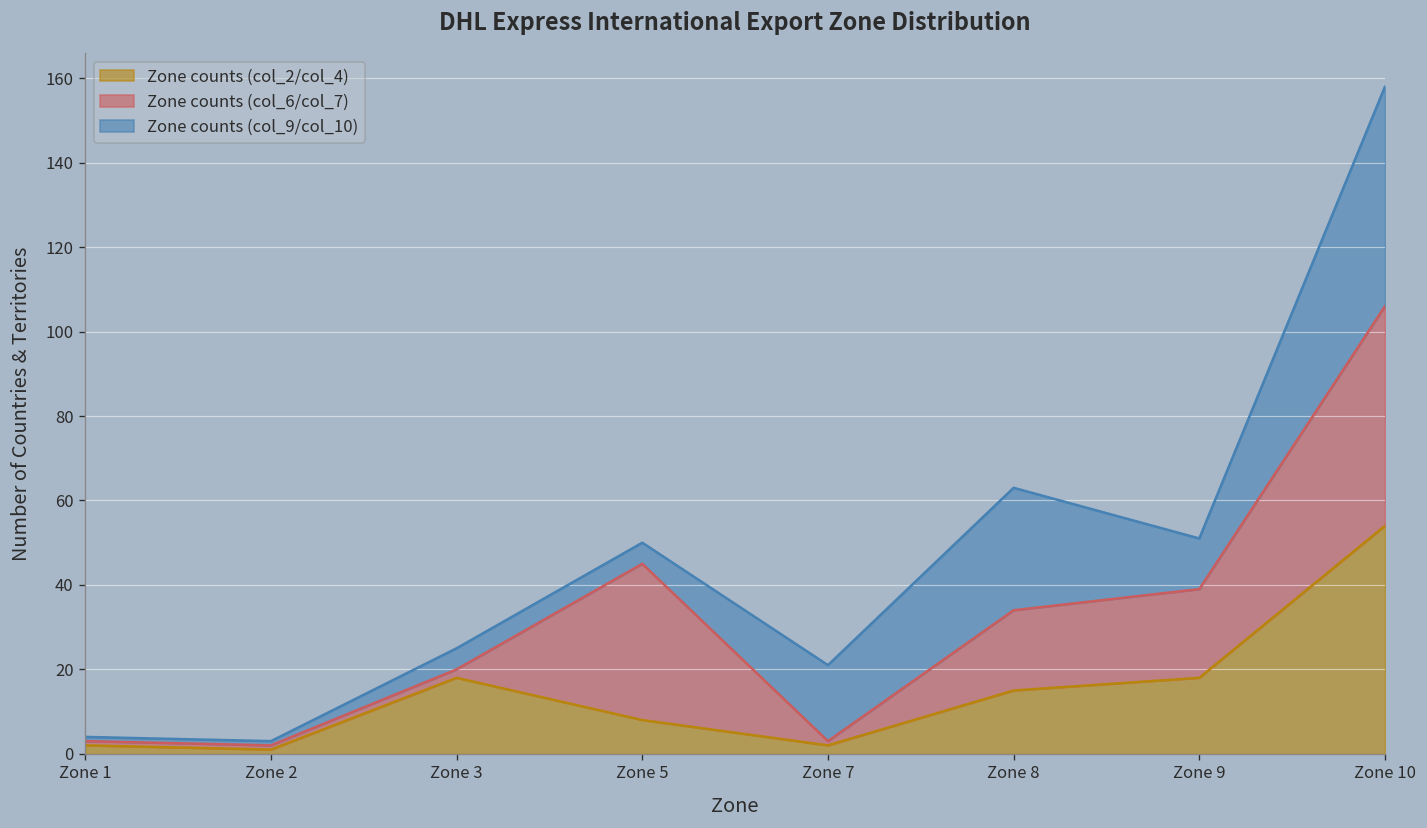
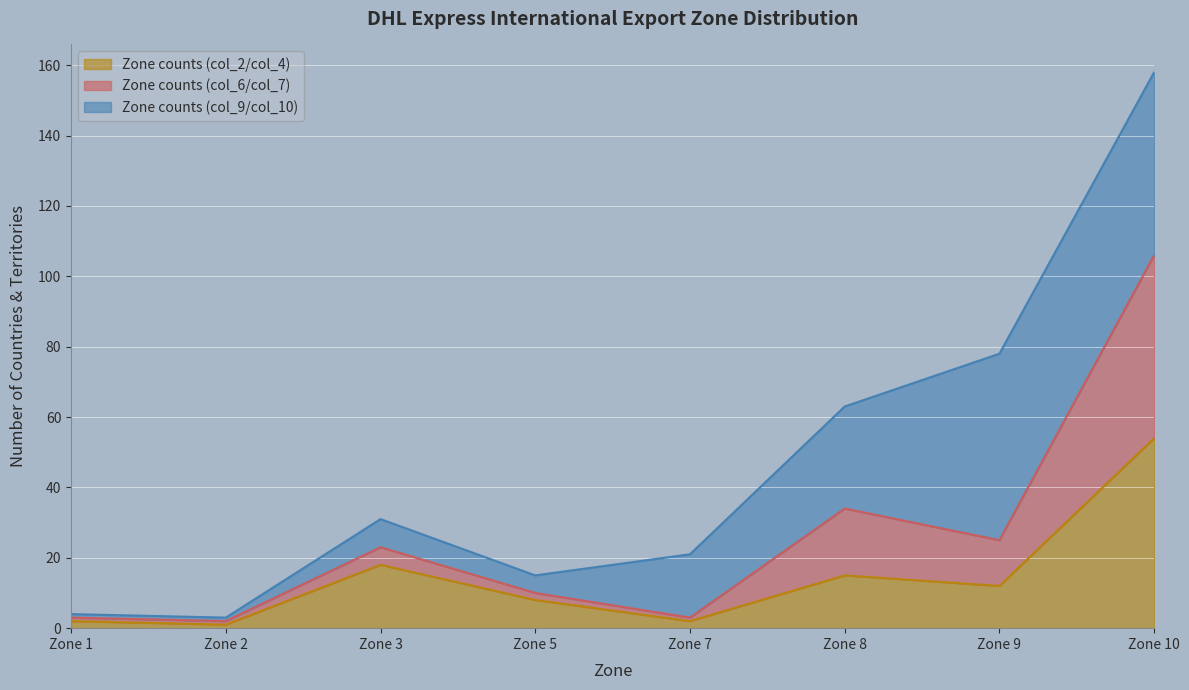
Zone counts (col_6/col_7), Zone 3: 2 -> 5
Zone counts (col_9/col_10), Zone 3: 5 -> 8
Zone counts (col_6/col_7), Zone 5: 37 -> 2
Zone counts (col_2/col_4), Zone 9: 18 -> 12
Zone counts (col_6/col_7), Zone 9: 21 -> 13
Zone counts (col_9/col_10), Zone 9: 12 -> 53
